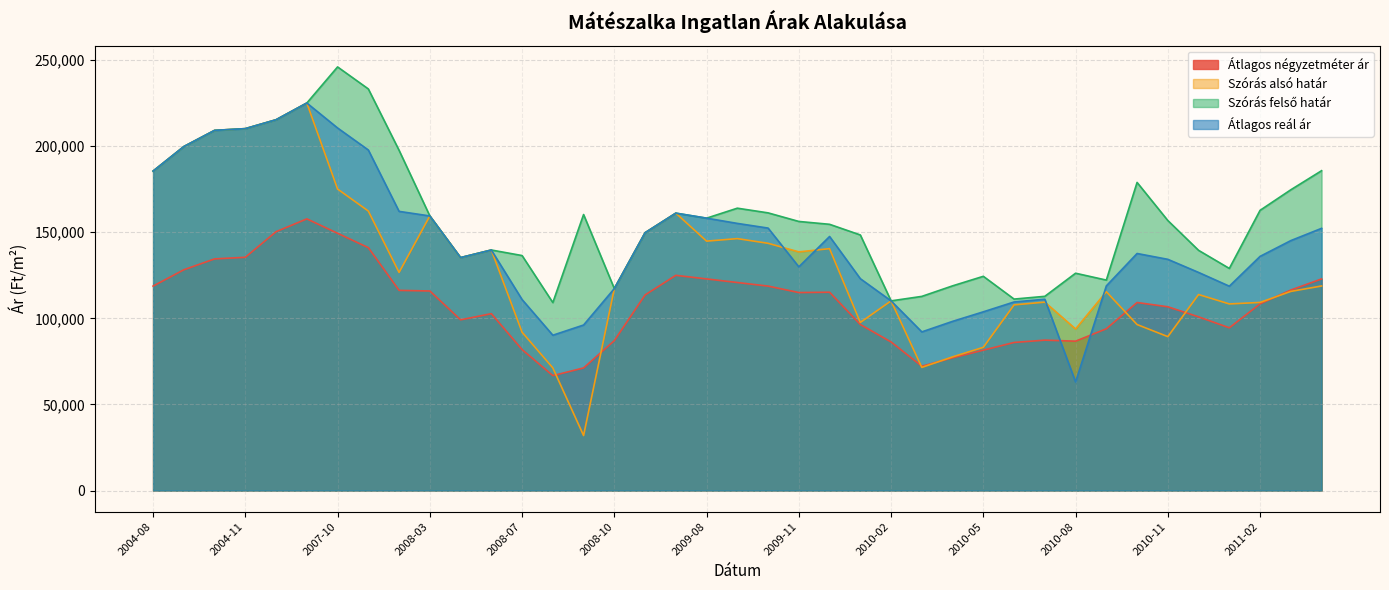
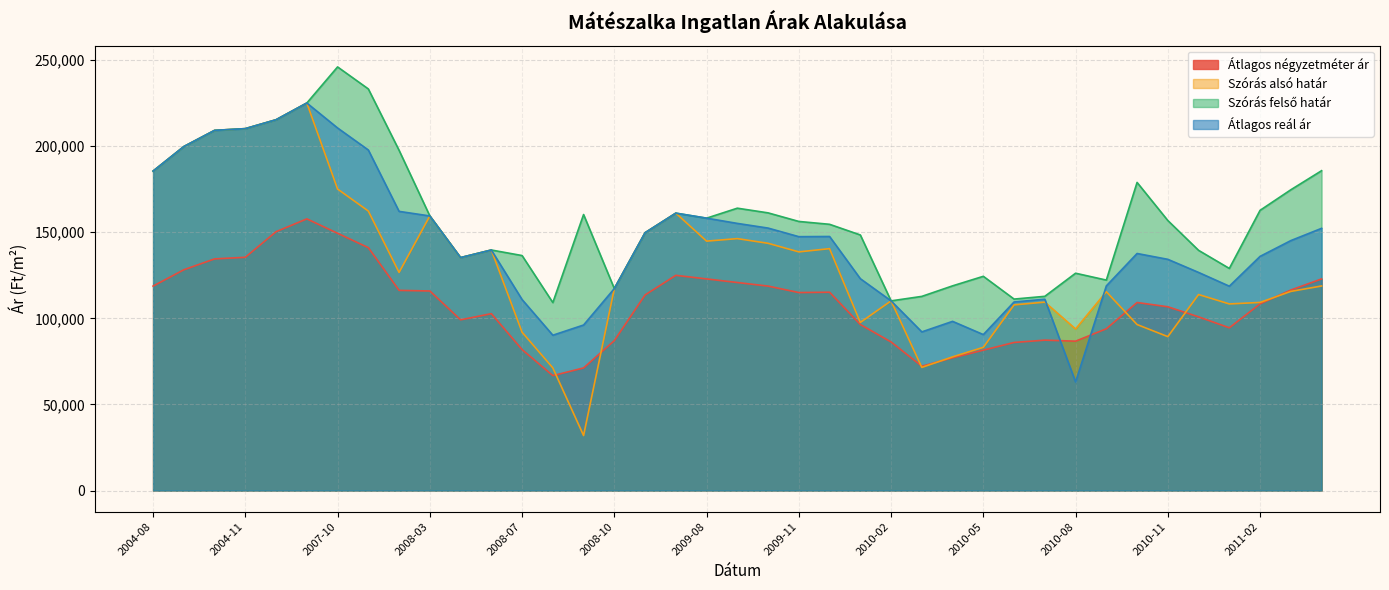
Átlagos reál ár, 2009-11: 130,000 -> 147,000
Átlagos reál ár, 2010-05: 104,000 -> 91,000
